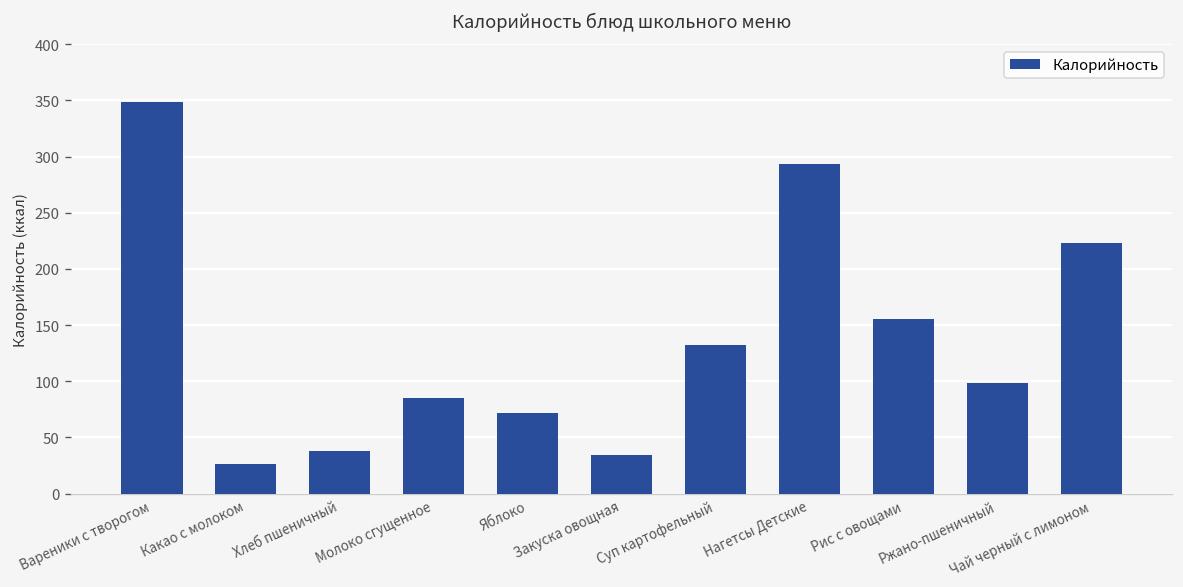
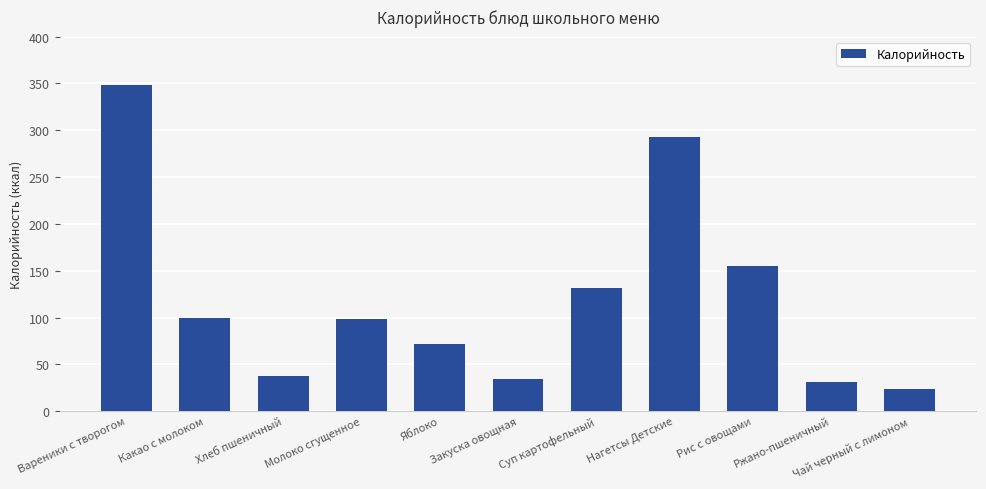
Какао с молоком: 30 -> 100
Молоко сгущенное: 90 -> 100
Ржано-пшеничный: 100 -> 30
Чай черный с лимоном: 220 -> 20
